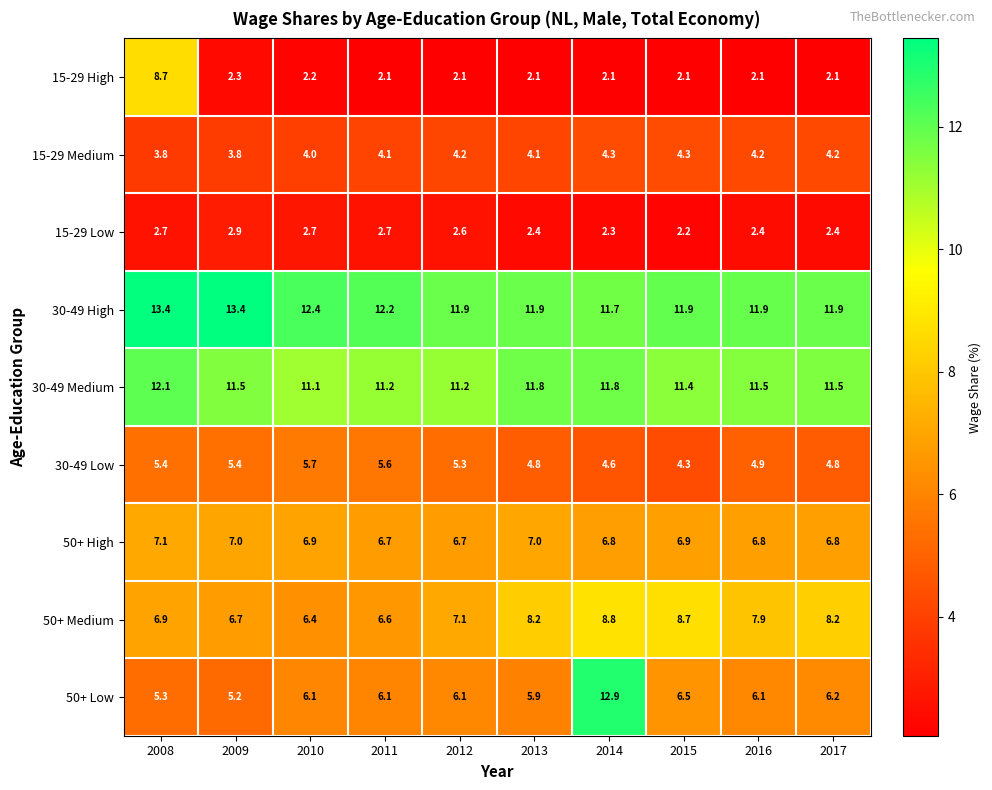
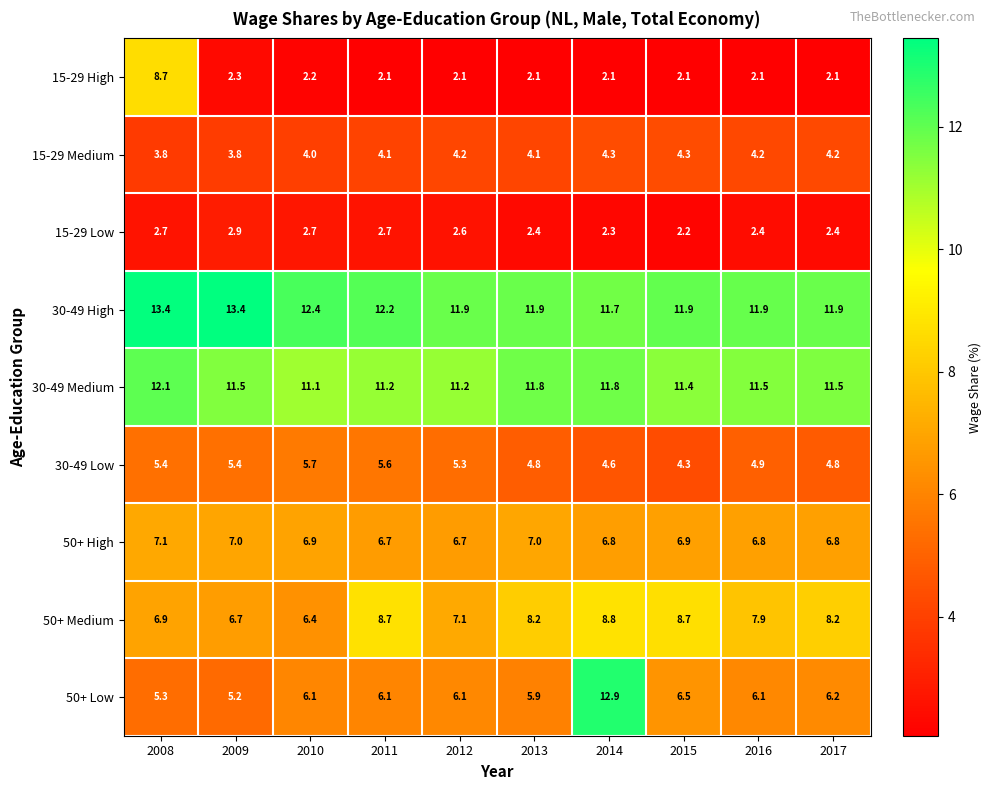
50+ Medium, 2011: 6.6 -> 8.7
